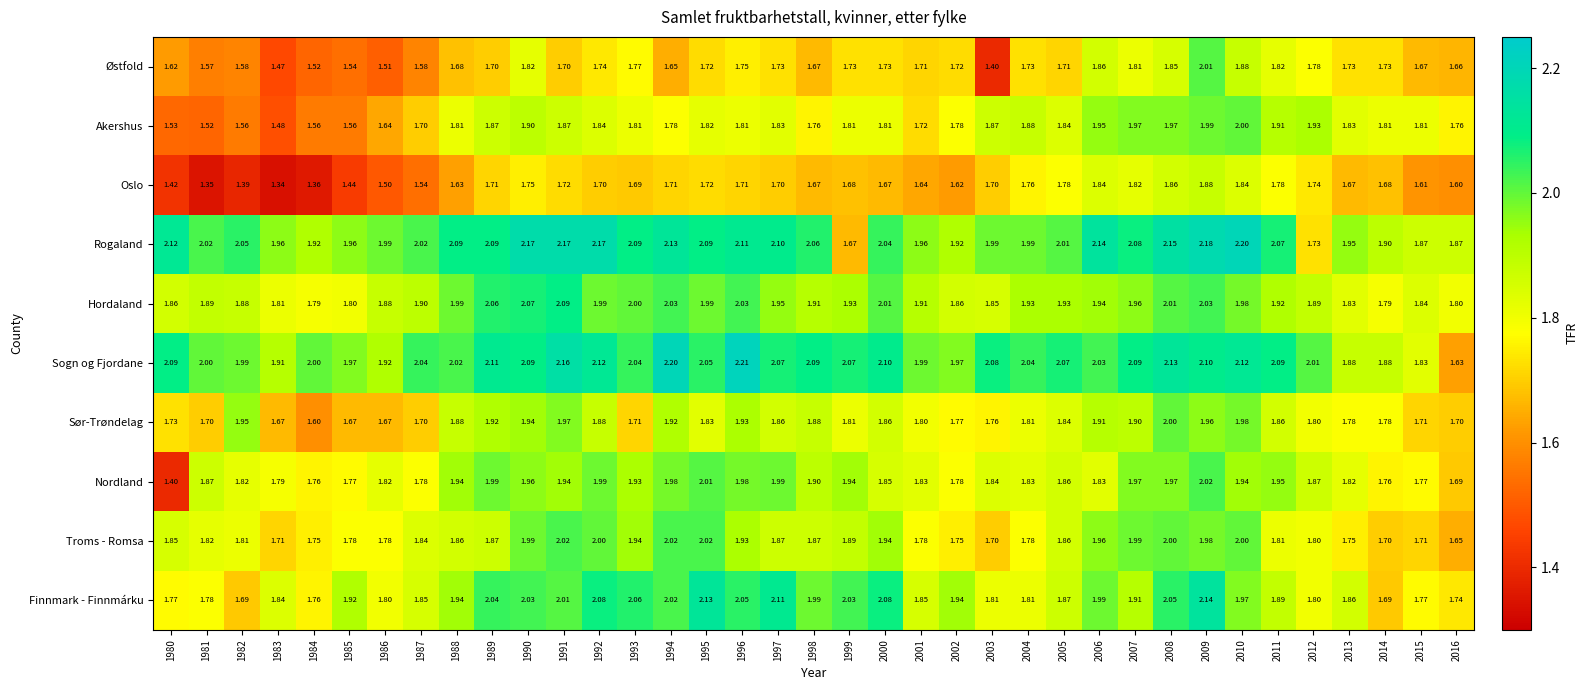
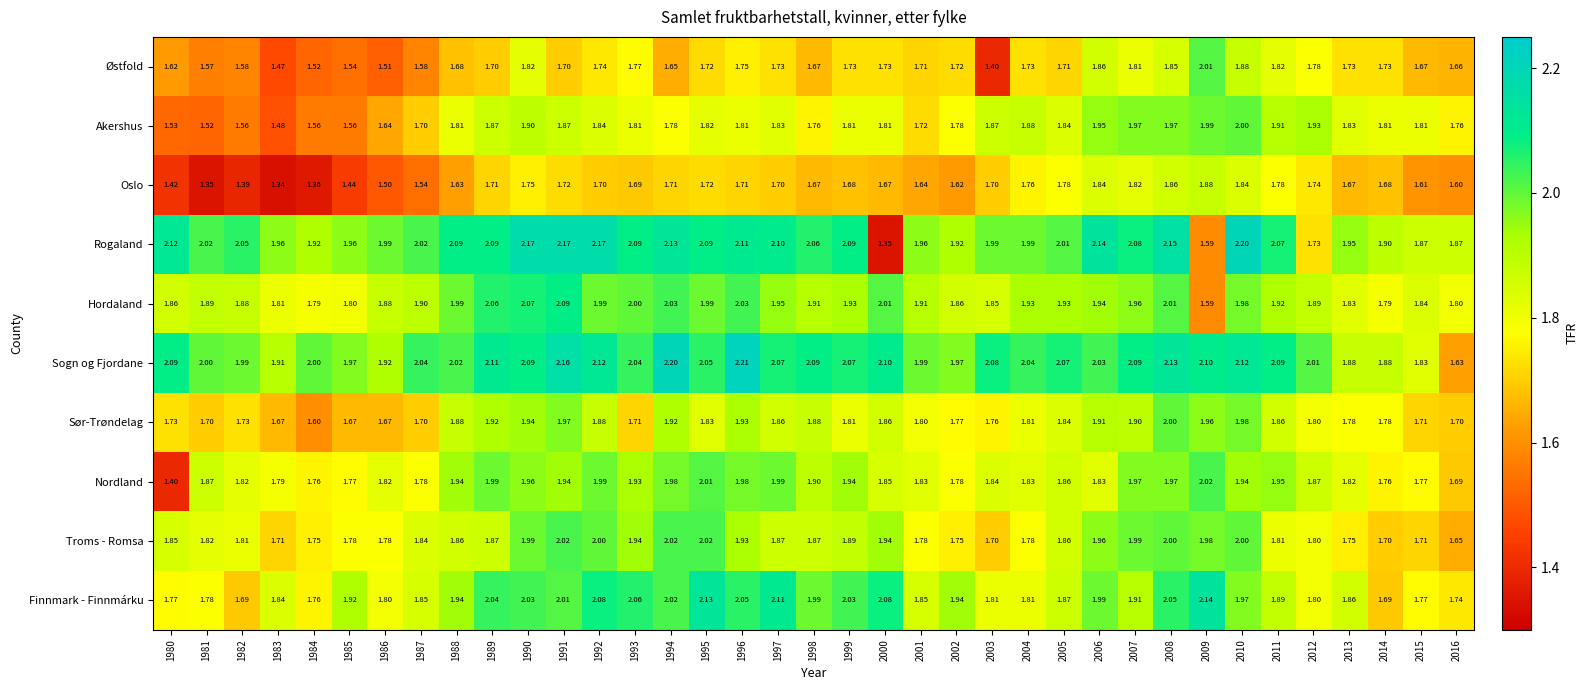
Rogaland, 1999: 1.67 -> 2.09
Rogaland, 2000: 2.04 -> 1.35
Rogaland, 2009: 2.18 -> 1.59
Hordaland, 2009: 2.03 -> 1.59
Sør-Trøndelag, 1982: 1.95 -> 1.73
